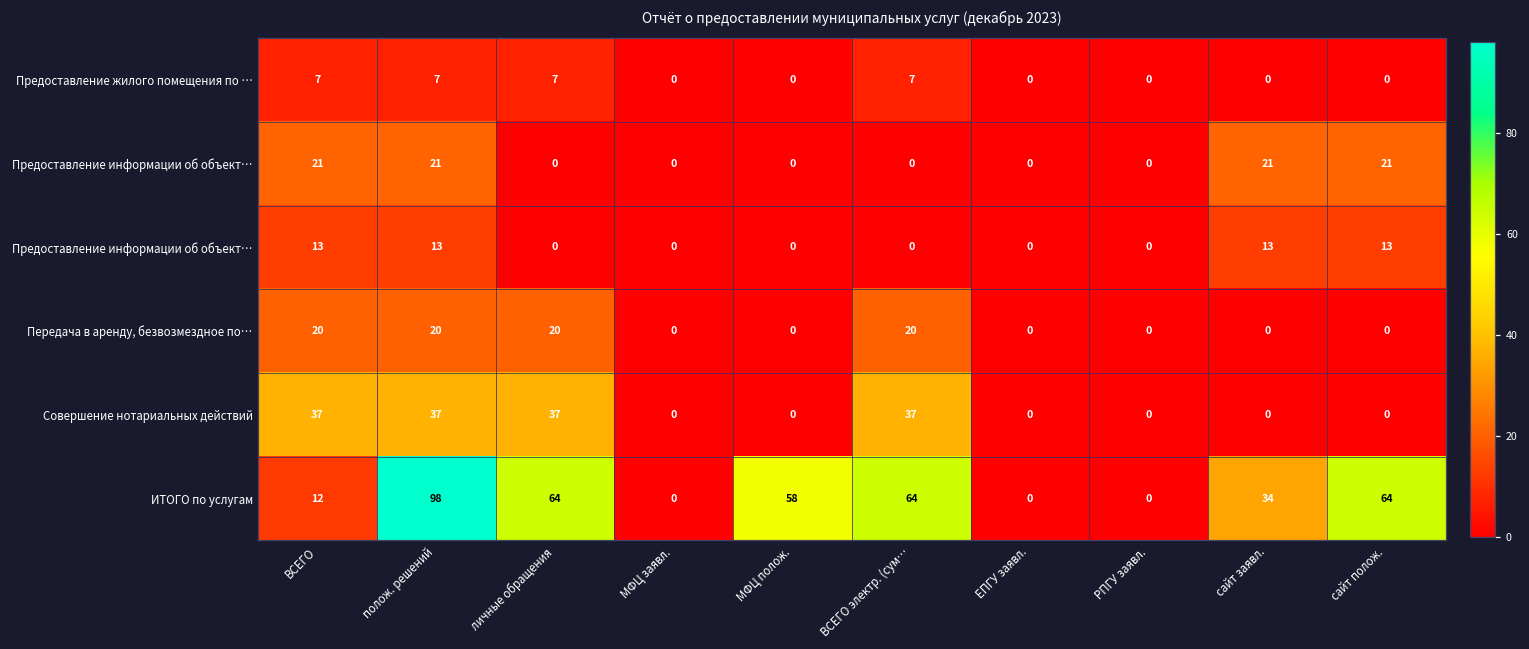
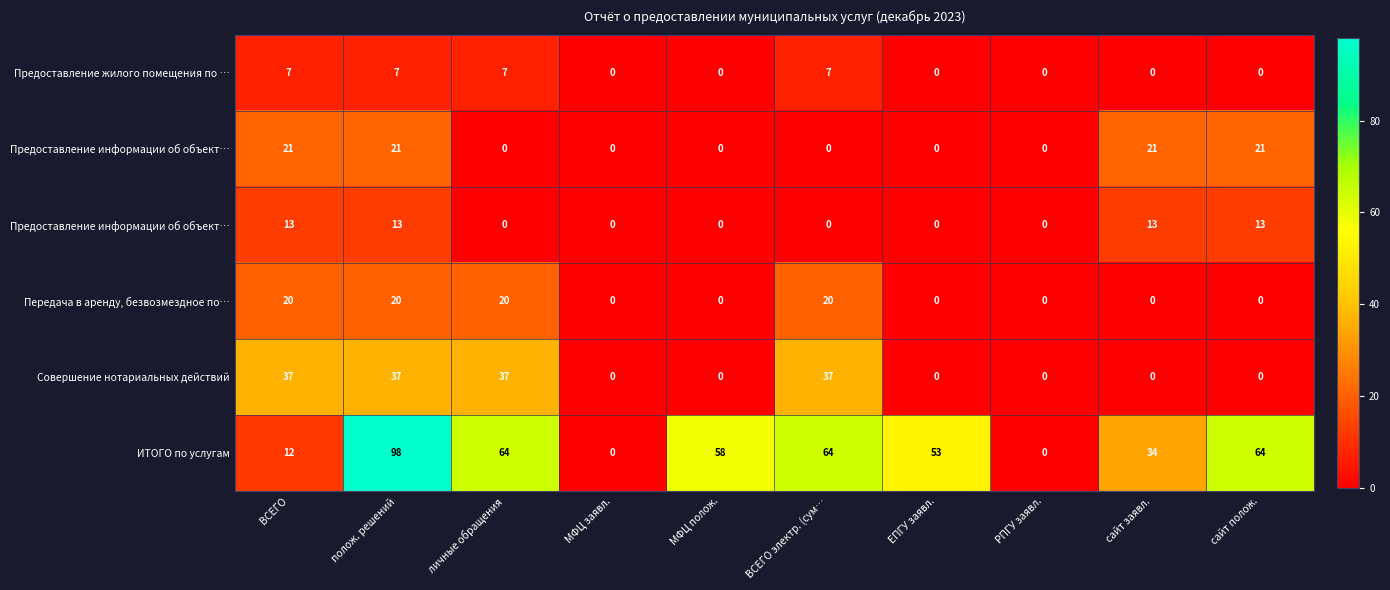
ИТОГО по услугам, ЕПГУ заявл.: 0 -> 53
